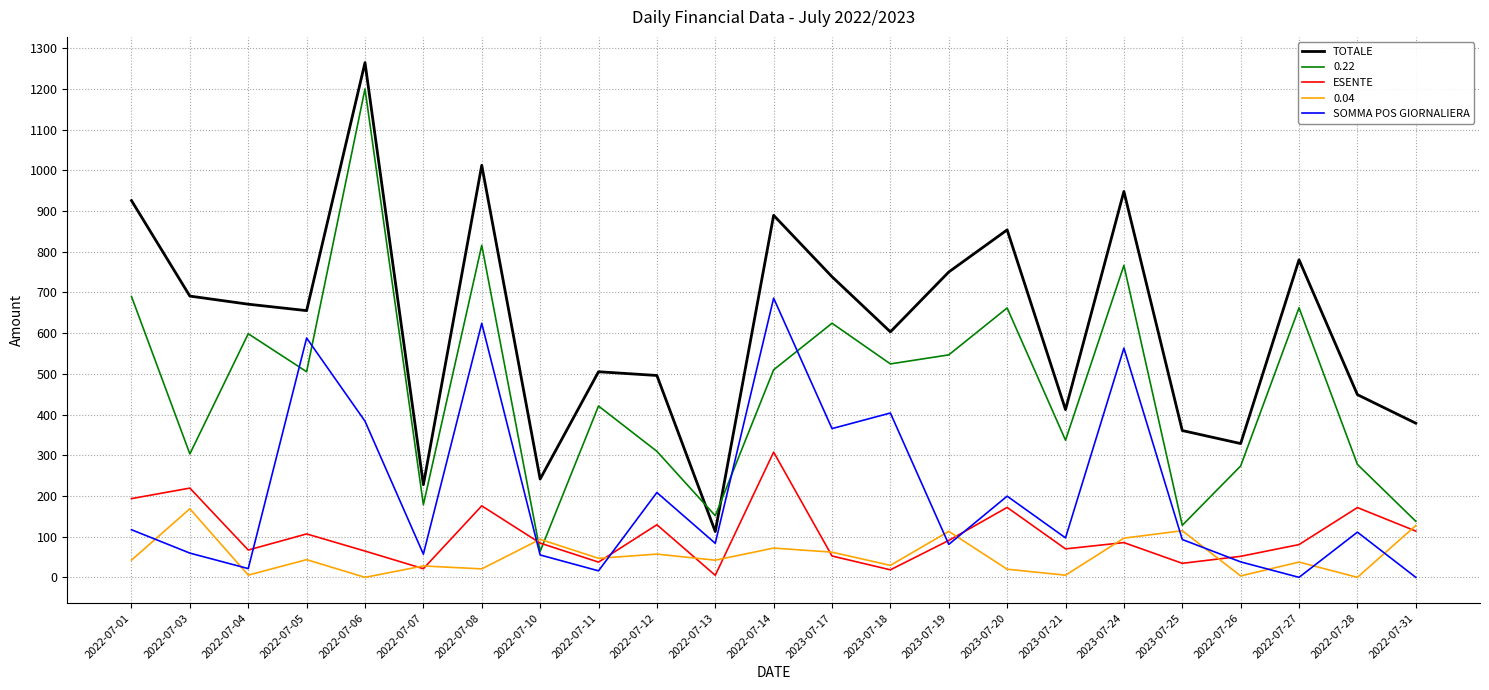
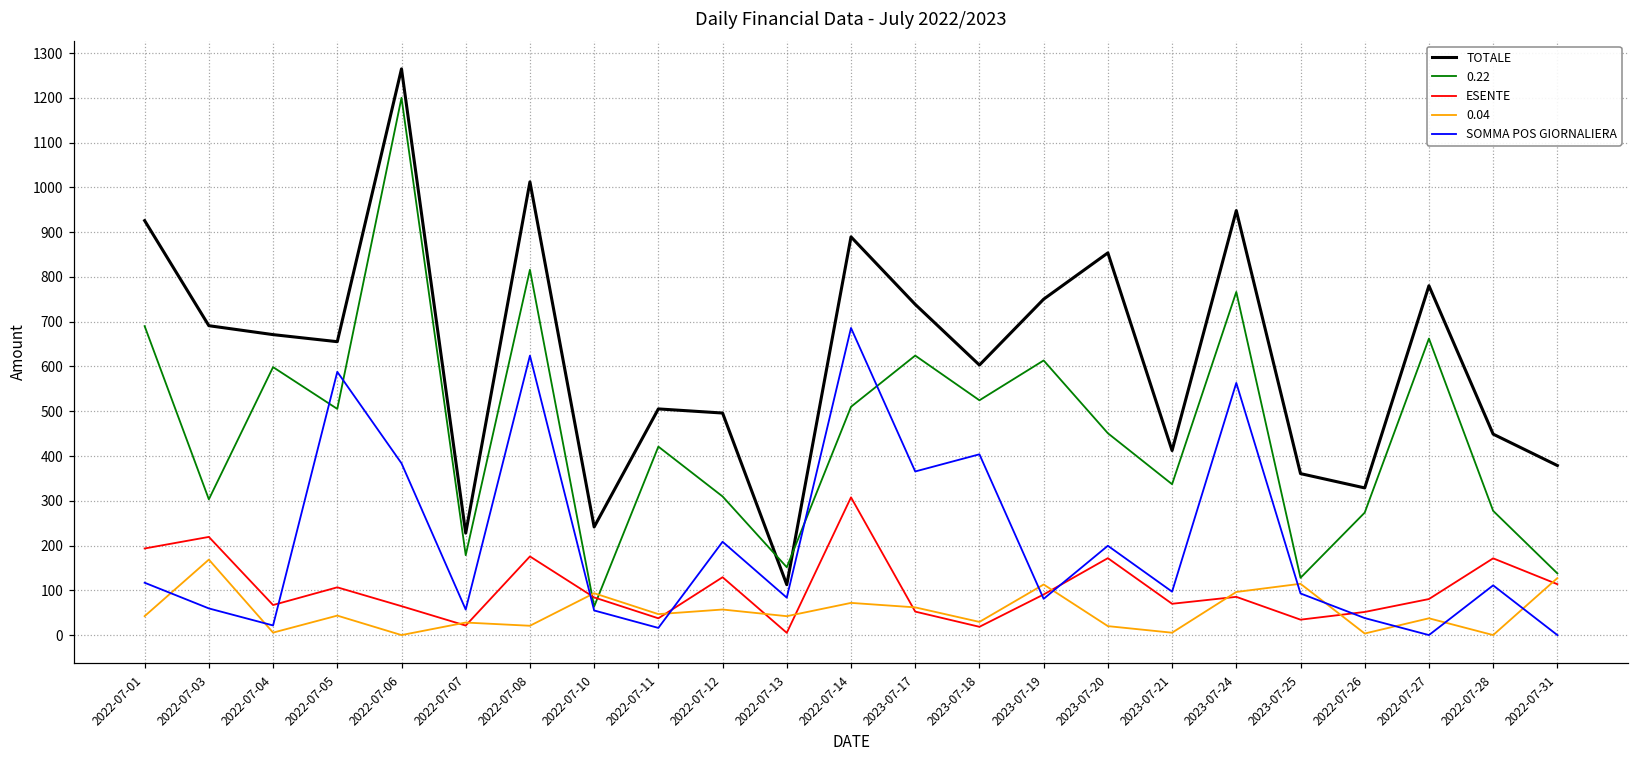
0.22, 2023-07-19: 550 -> 610
0.22, 2023-07-20: 660 -> 450
